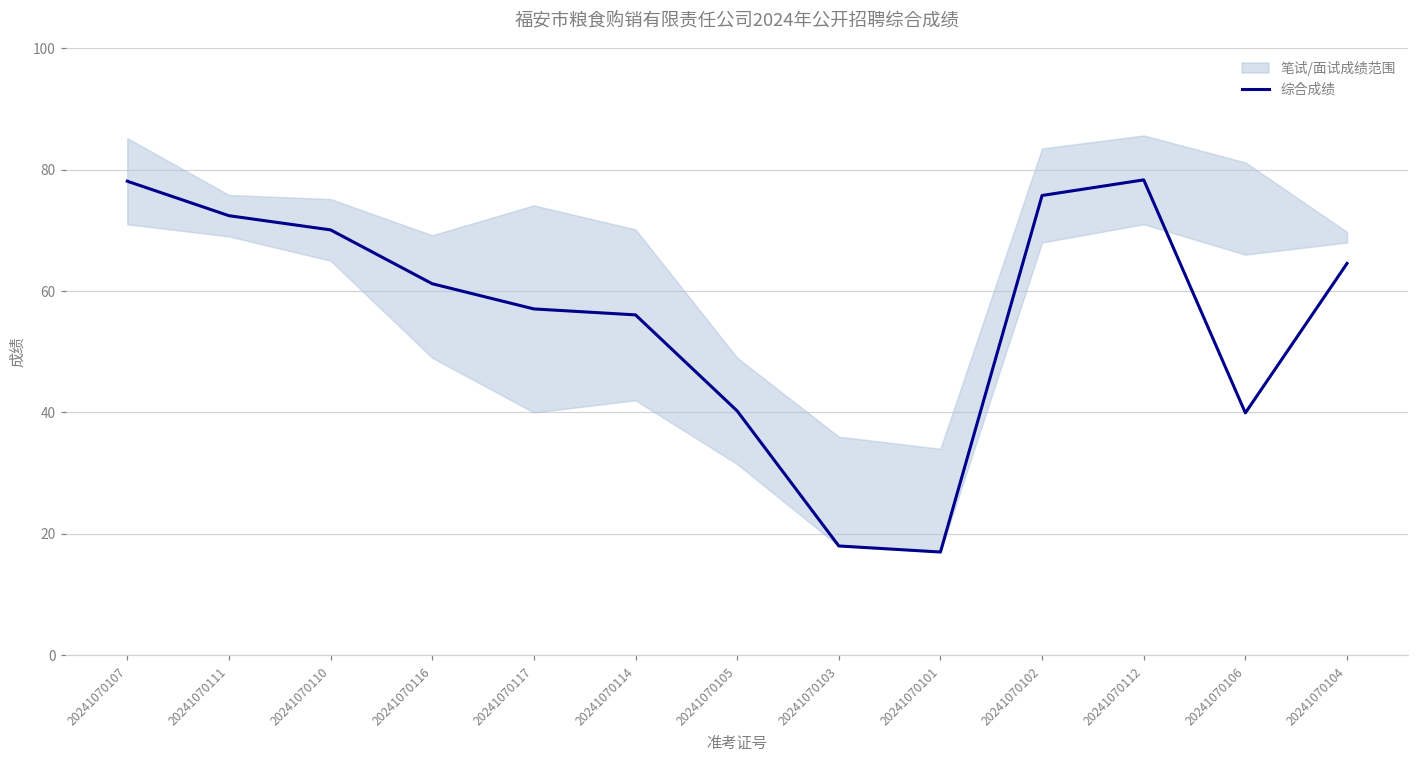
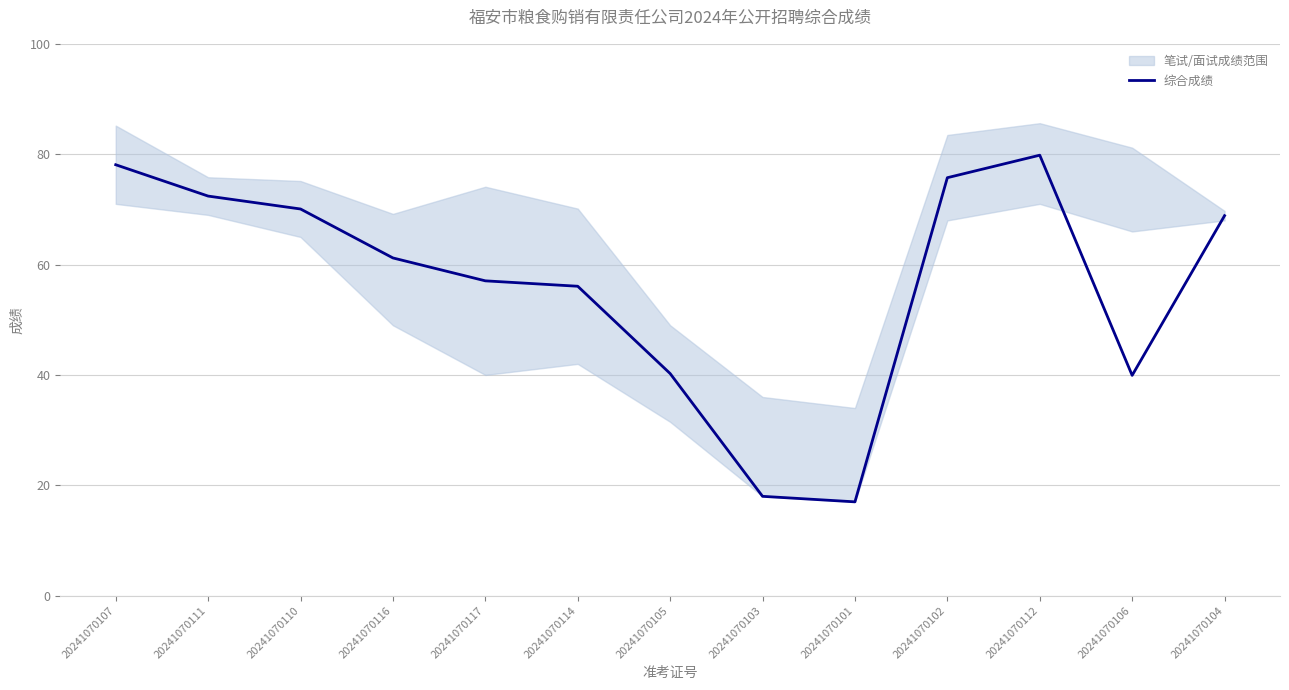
综合成绩, 20241070112: 78 -> 80
综合成绩, 20241070104: 65 -> 69
